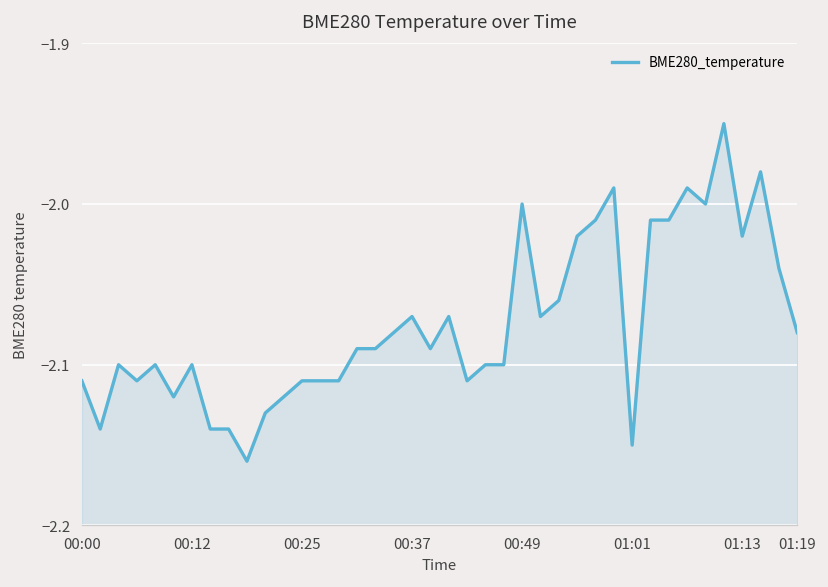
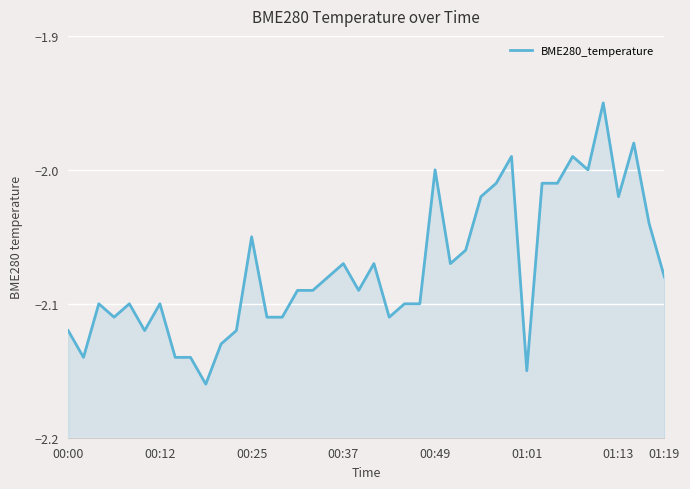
00:00: -2.11 -> -2.12
00:25: -2.11 -> -2.05
